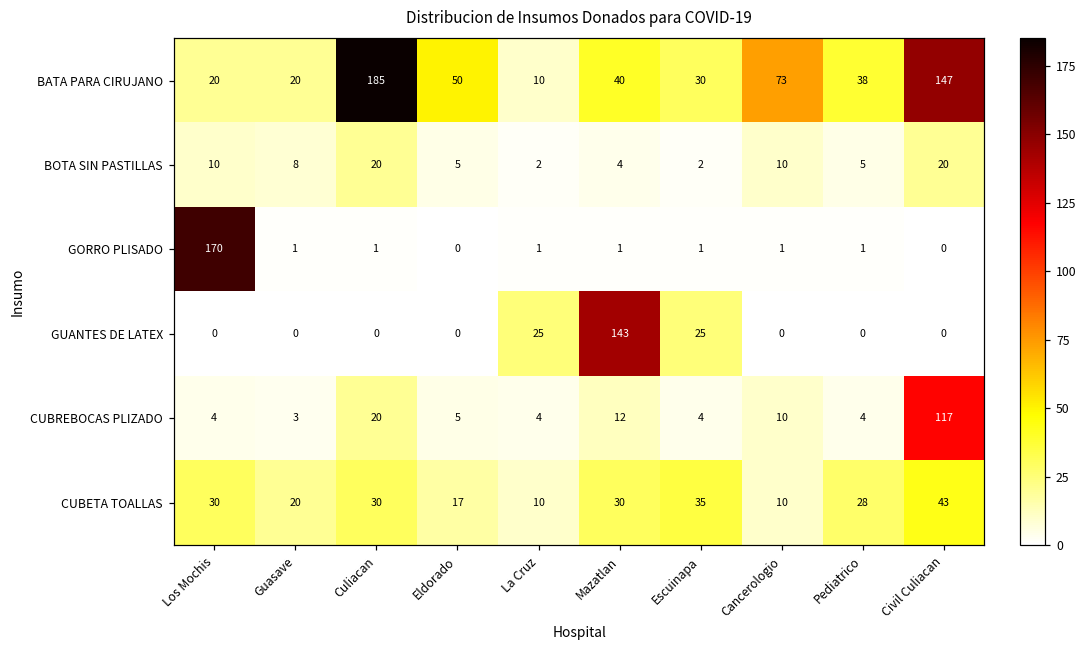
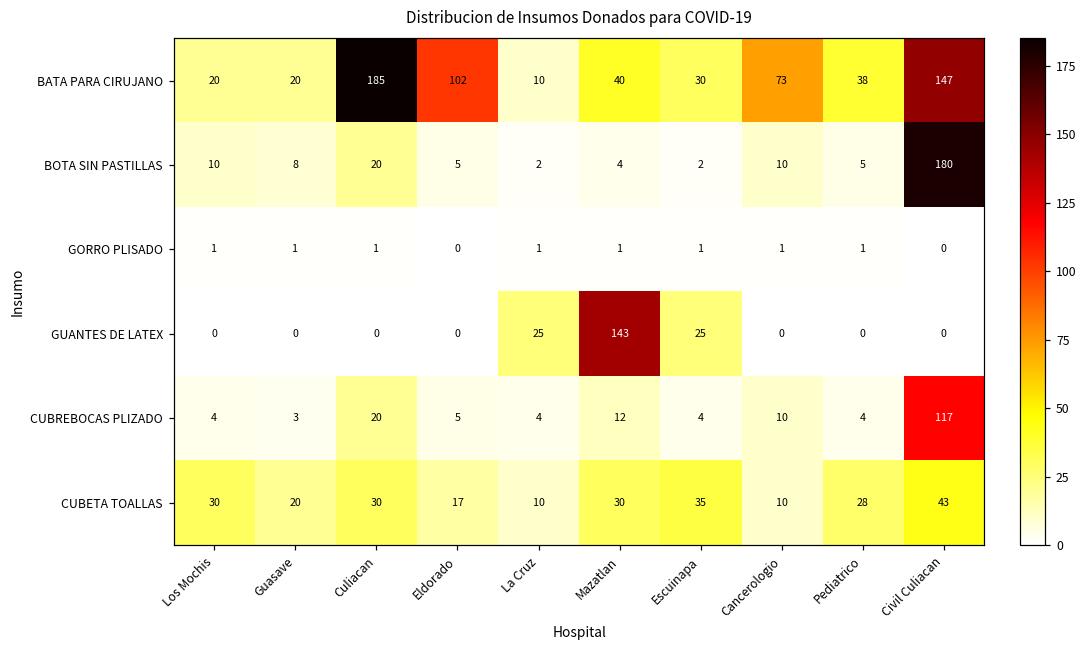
BATA PARA CIRUJANO, Eldorado: 50 -> 102
BOTA SIN PASTILLAS, Civil Culiacan: 20 -> 180
GORRO PLISADO, Los Mochis: 170 -> 1
